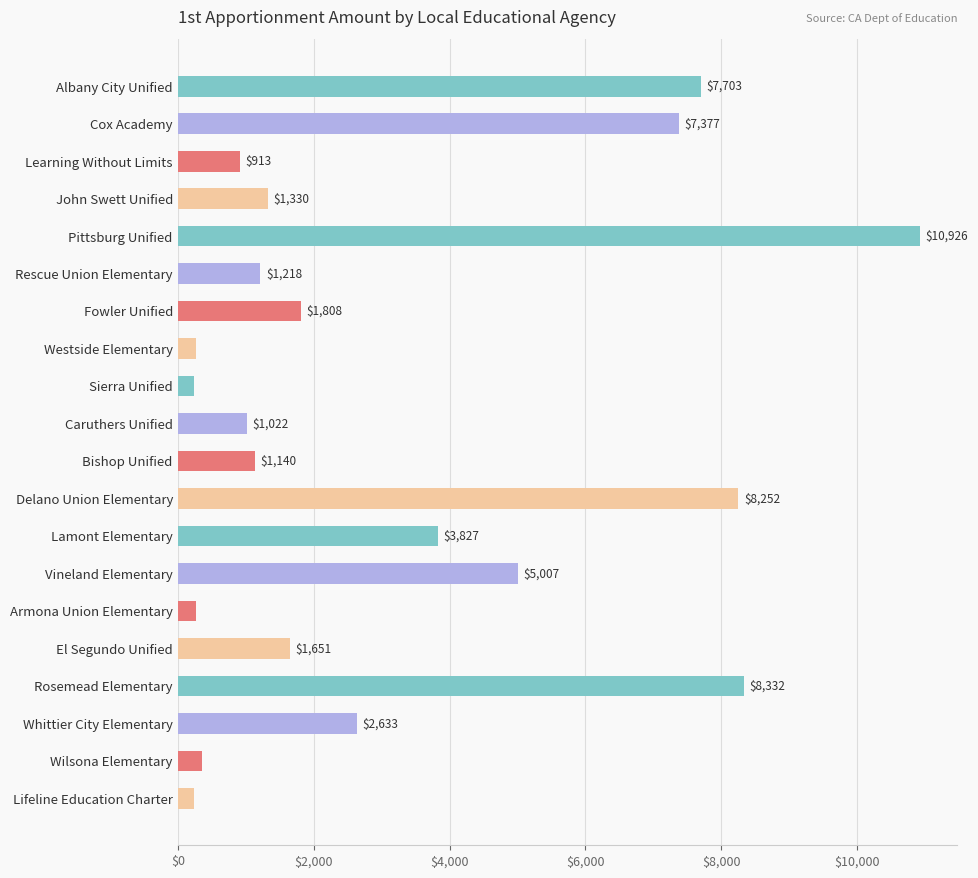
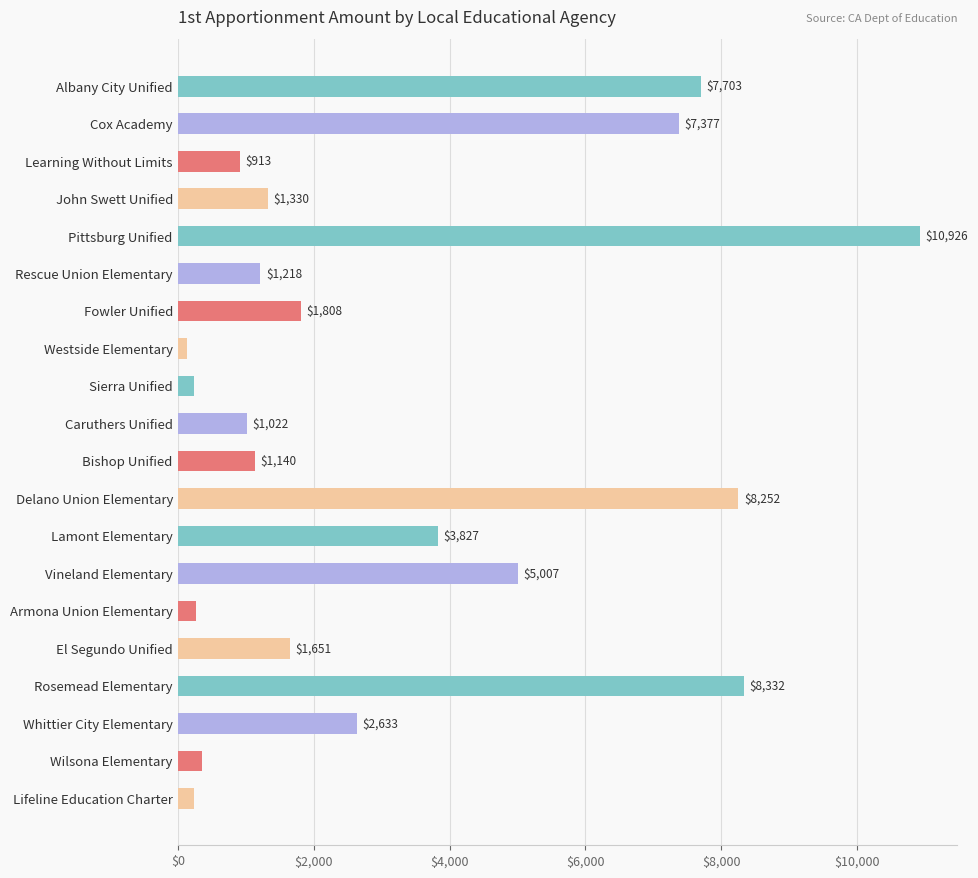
Westside Elementary: $300 -> $100
